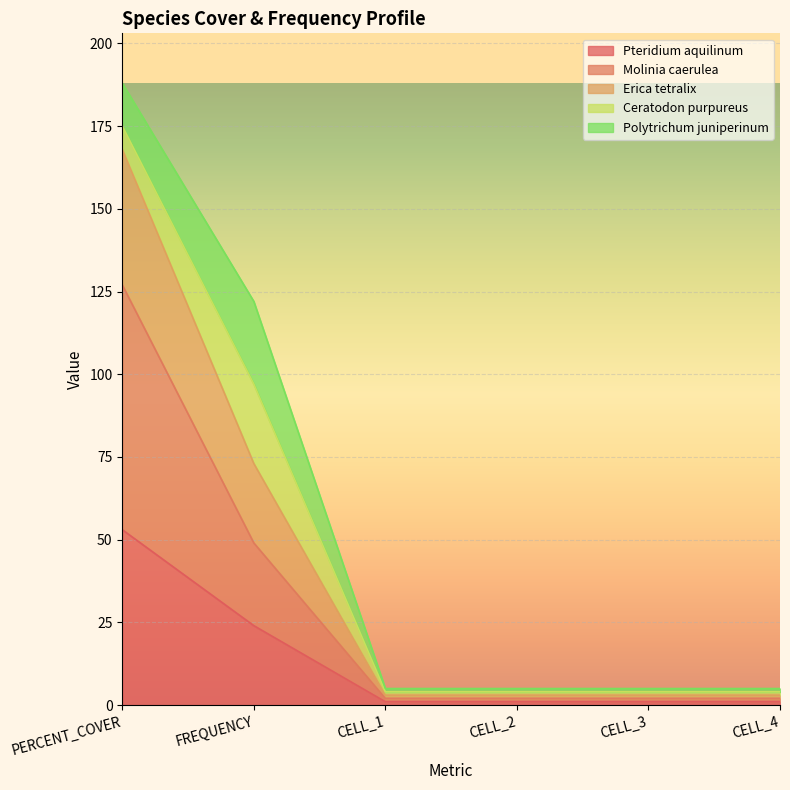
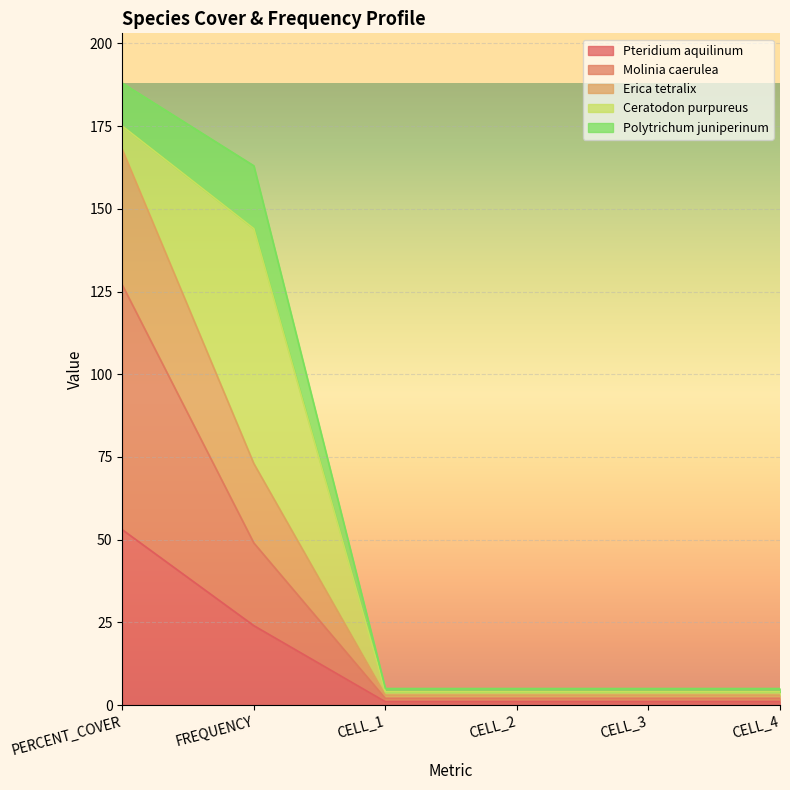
Ceratodon purpureus, FREQUENCY: 24 -> 71
Polytrichum juniperinum, FREQUENCY: 25 -> 19
